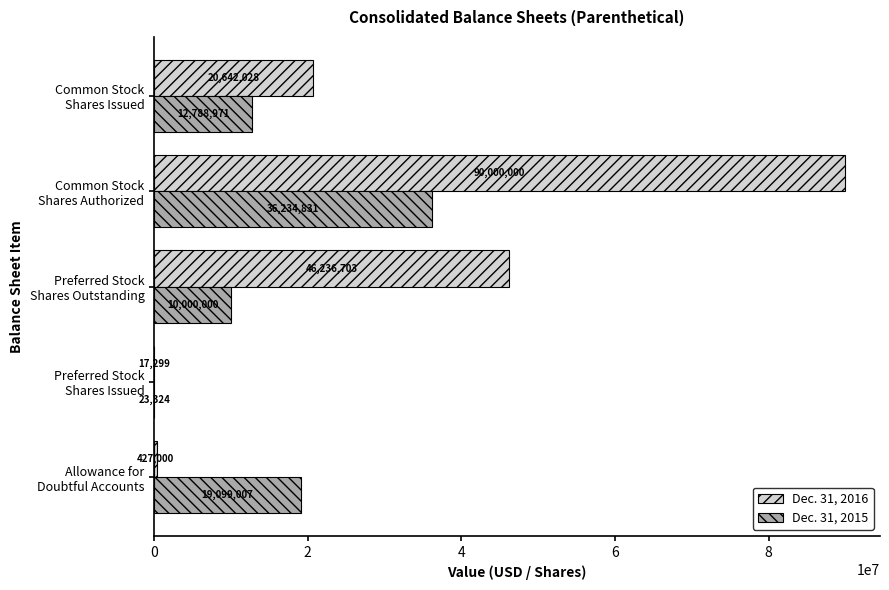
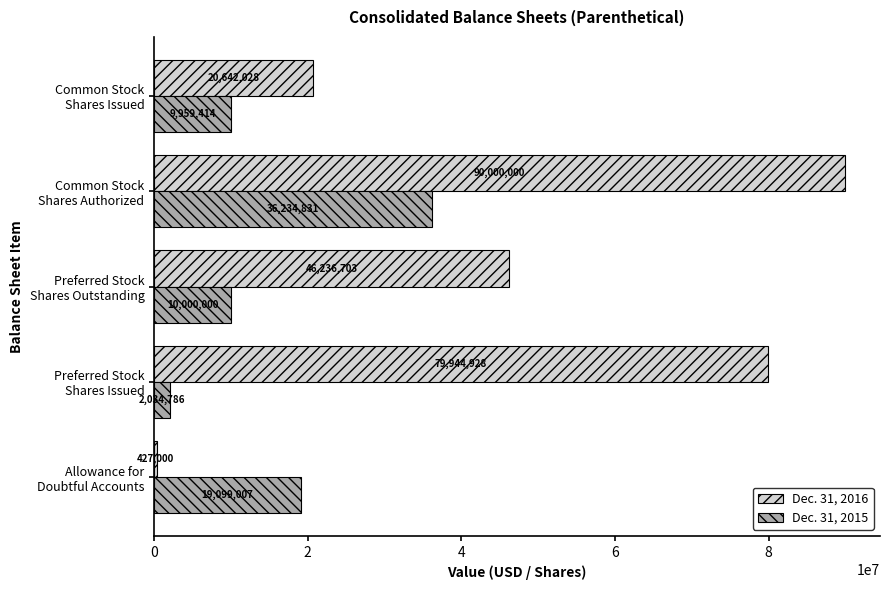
Dec. 31, 2015, Common Stock Shares Issued: 12,788,971 -> 9,959,414
Dec. 31, 2016, Preferred Stock Shares Issued: 17,299 -> 79,944,928
Dec. 31, 2015, Preferred Stock Shares Issued: 23,324 -> 2,034,786
